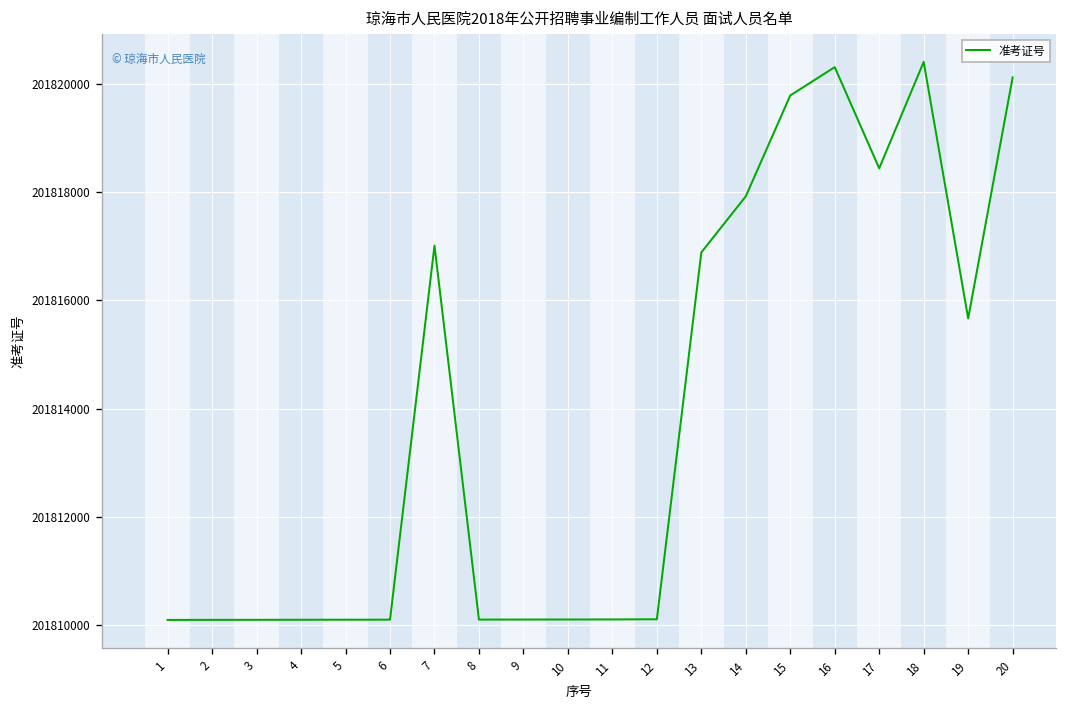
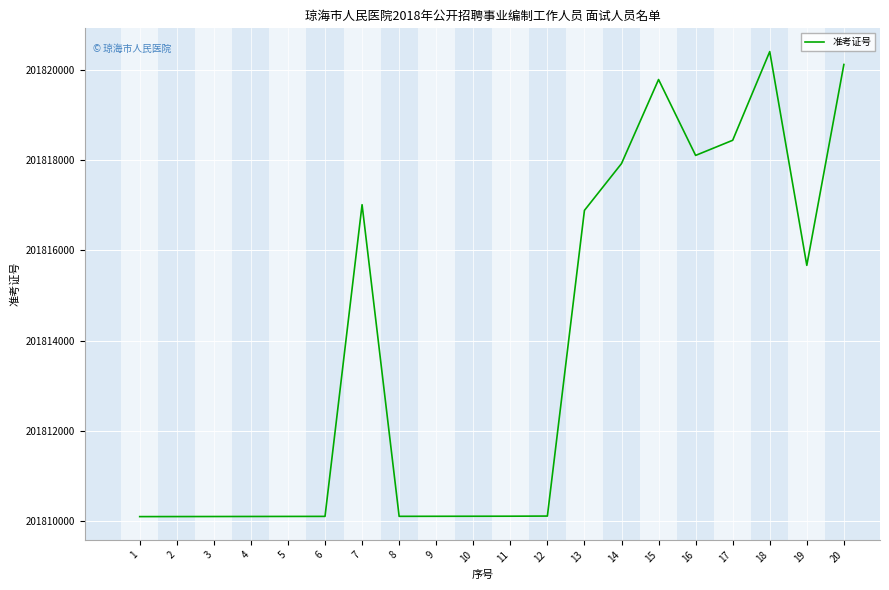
16: 201820300 -> 201818100
